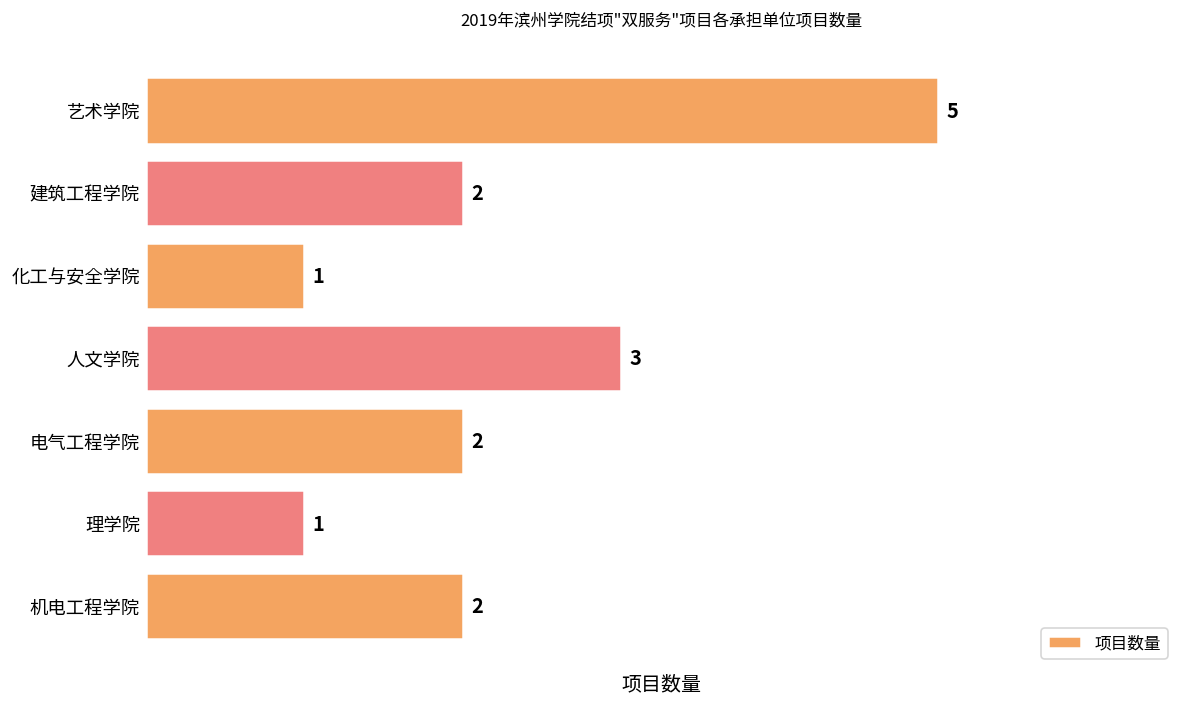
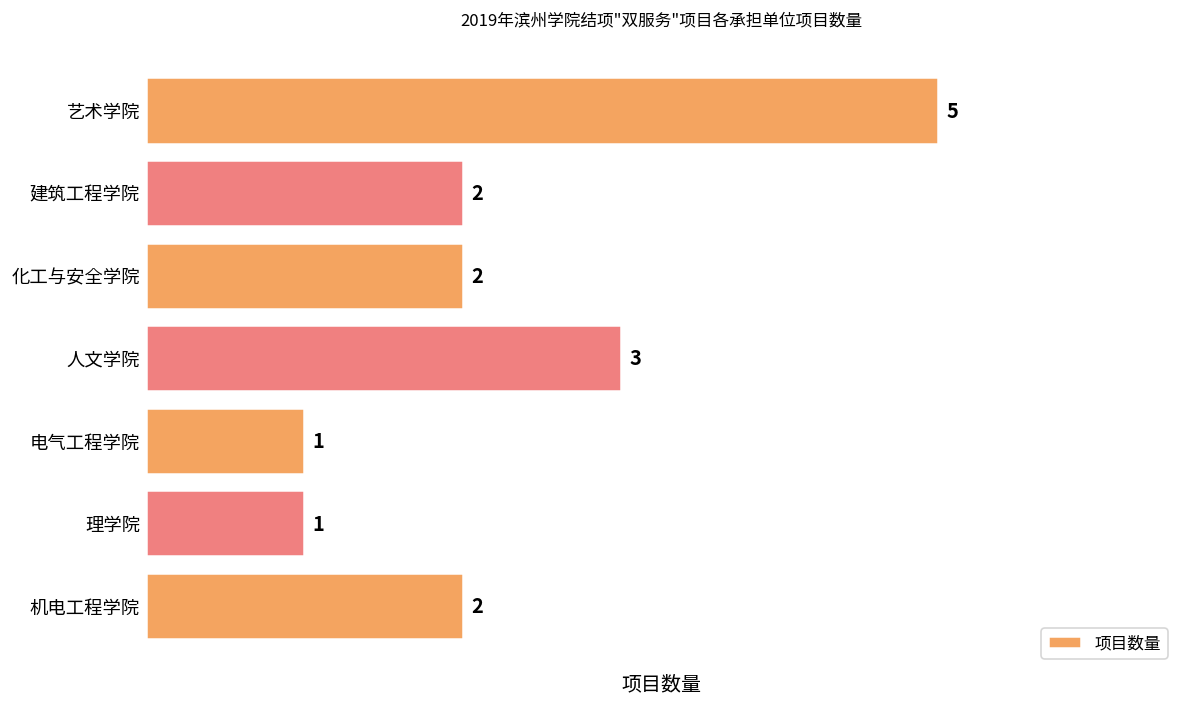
化工与安全学院: 1 -> 2
电气工程学院: 2 -> 1
